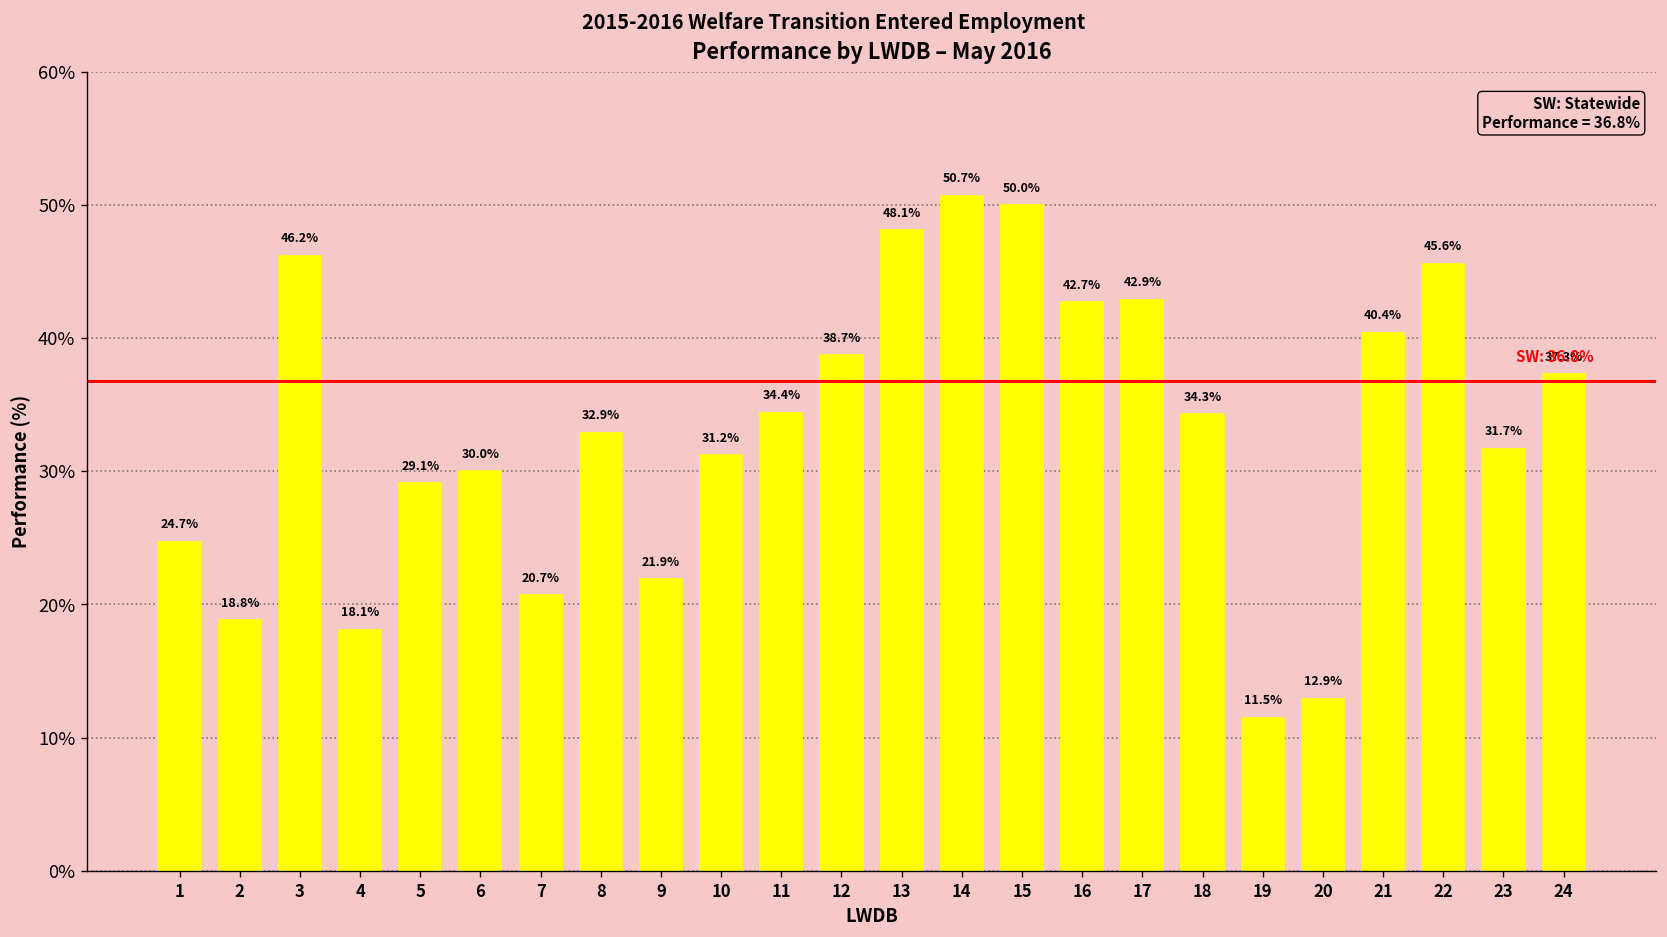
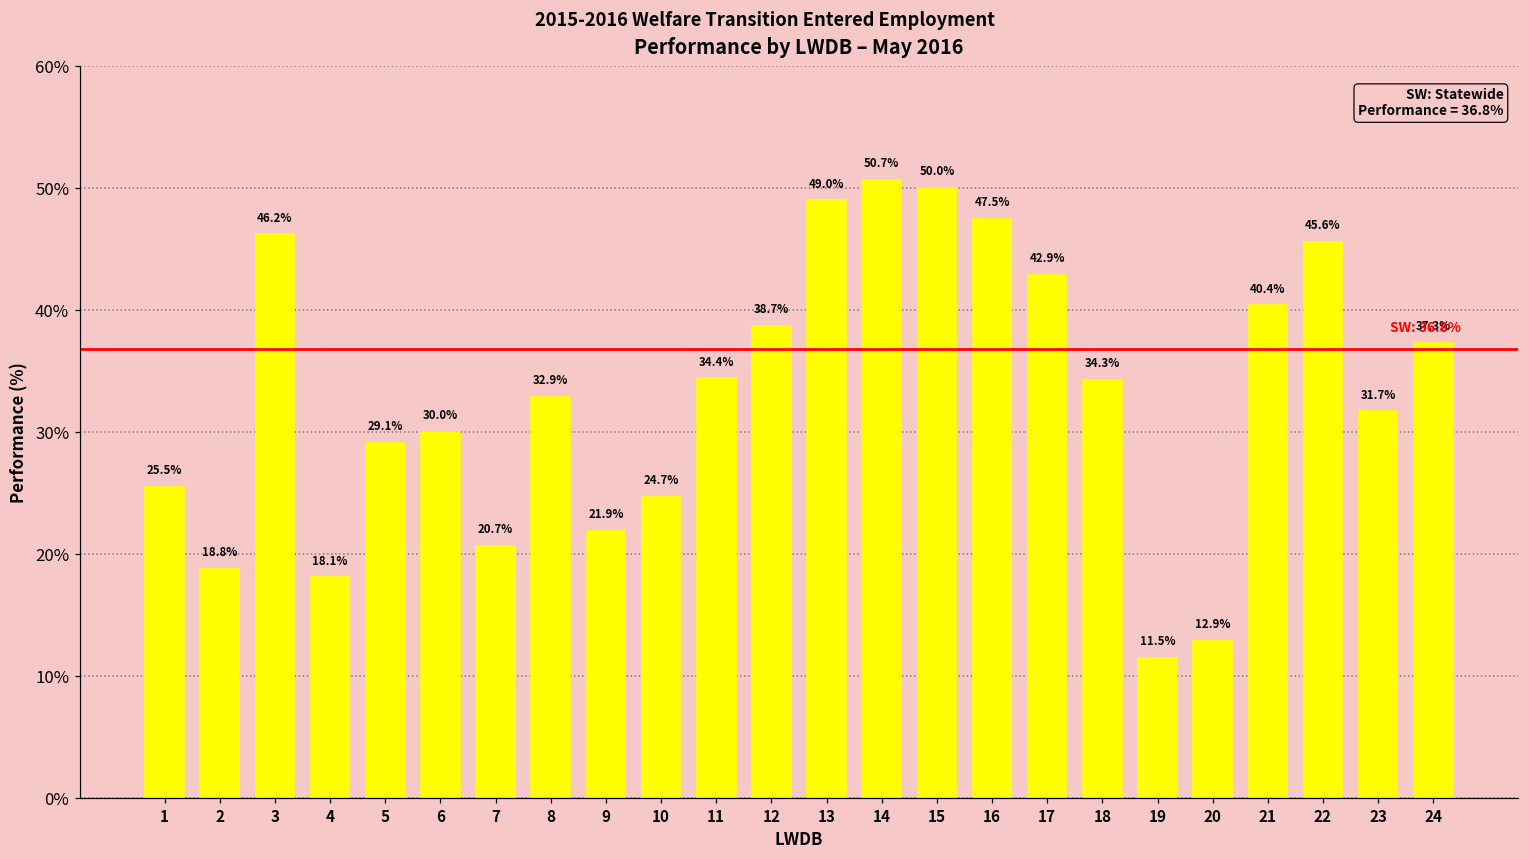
1: 24.7% -> 25.5%
10: 31.2% -> 24.7%
13: 48.1% -> 49.0%
16: 42.7% -> 47.5%
